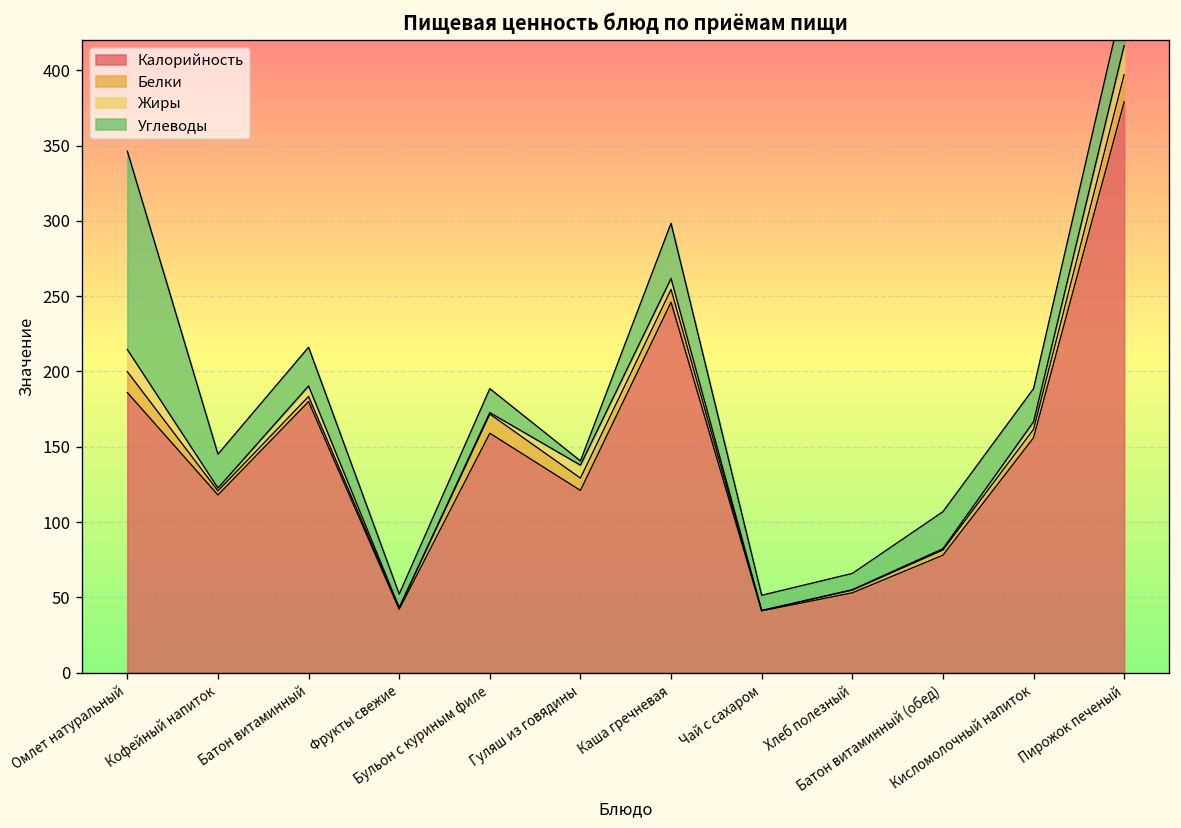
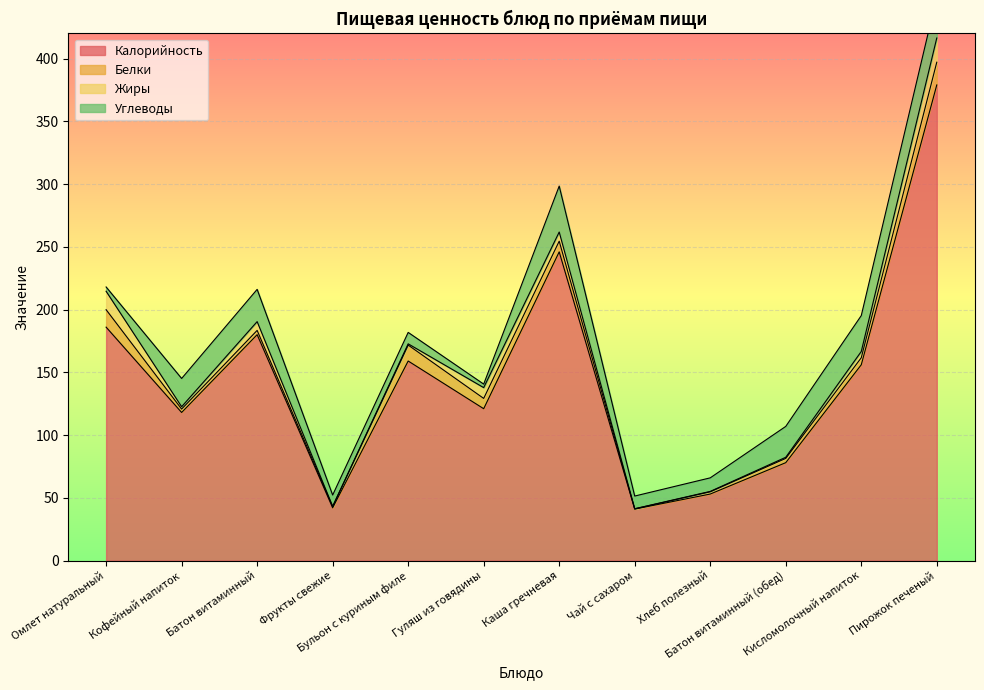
Углеводы, Омлет натуральный: 132 -> 3
Углеводы, Бульон с куриным филе: 16 -> 9
Углеводы, Кисломолочный напиток: 22 -> 29
